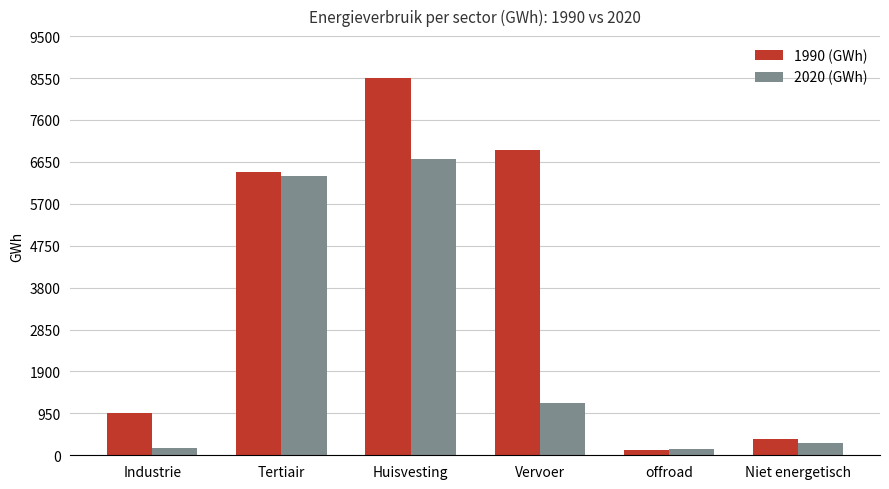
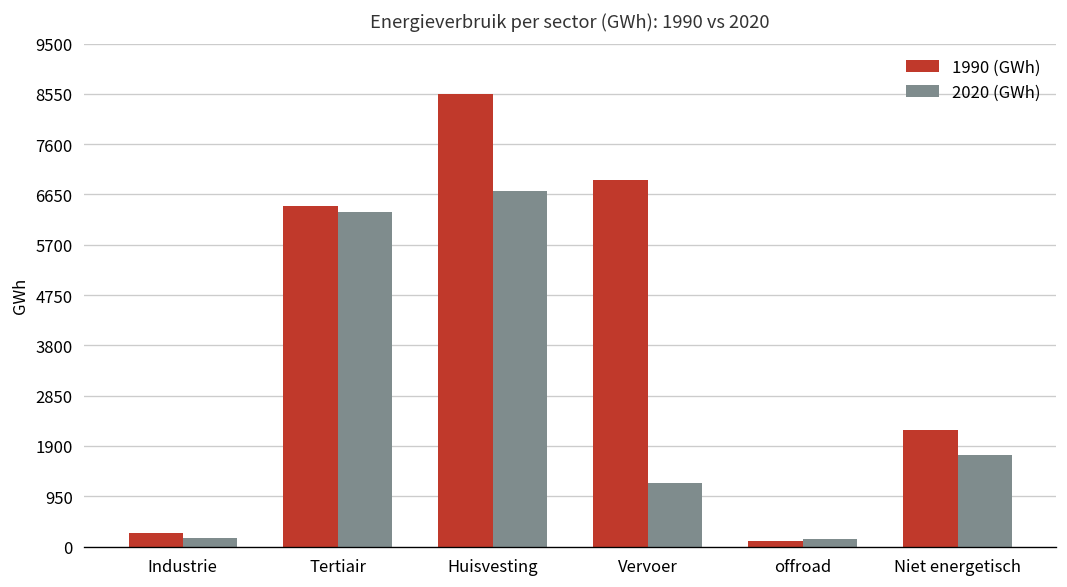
1990 (GWh), Industrie: 1000 -> 200
1990 (GWh), Niet energetisch: 400 -> 2200
2020 (GWh), Niet energetisch: 300 -> 1700
